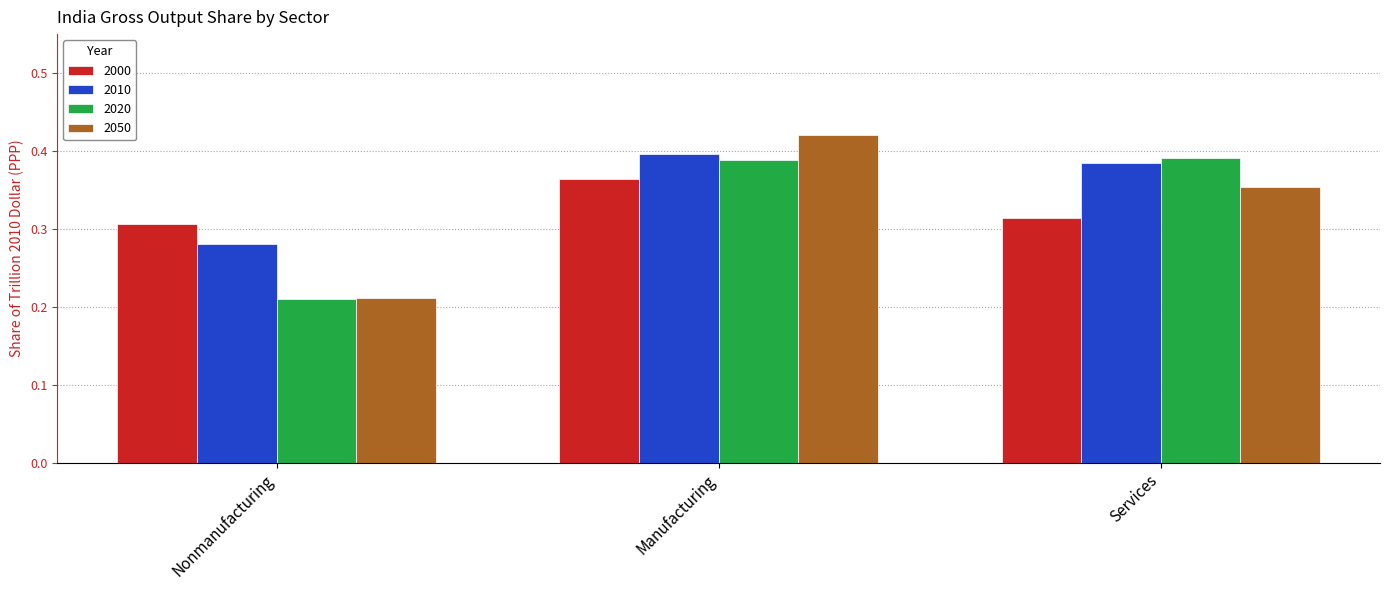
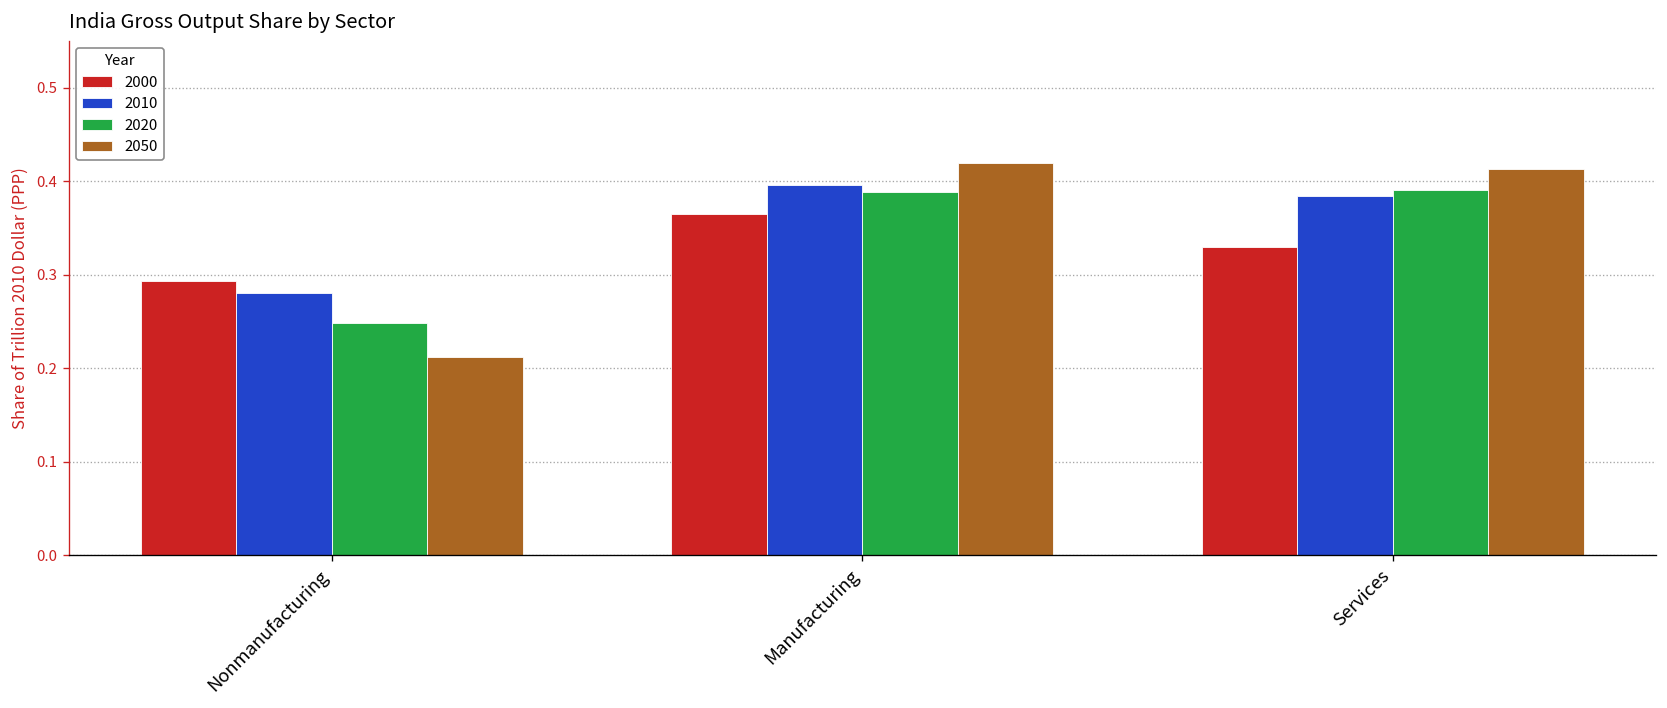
2000, Nonmanufacturing: 0.31 -> 0.29
2020, Nonmanufacturing: 0.21 -> 0.25
2000, Services: 0.31 -> 0.33
2050, Services: 0.35 -> 0.41
